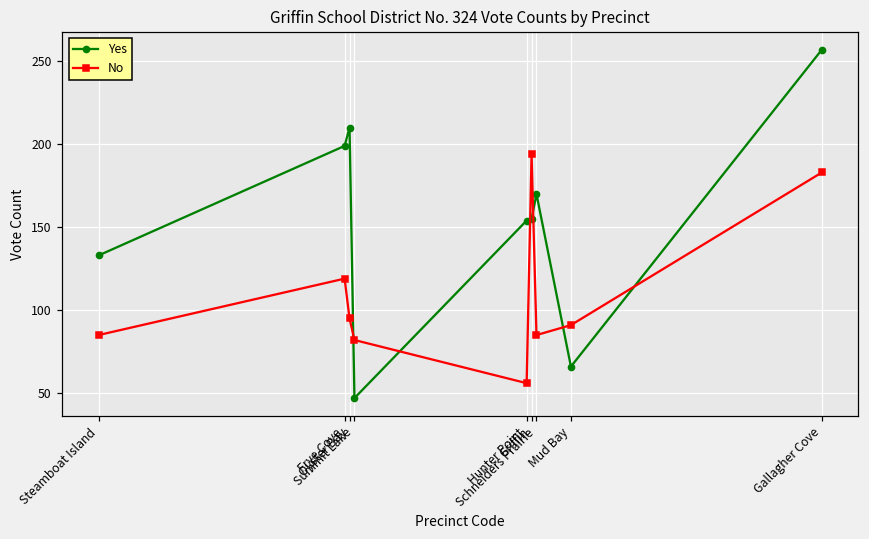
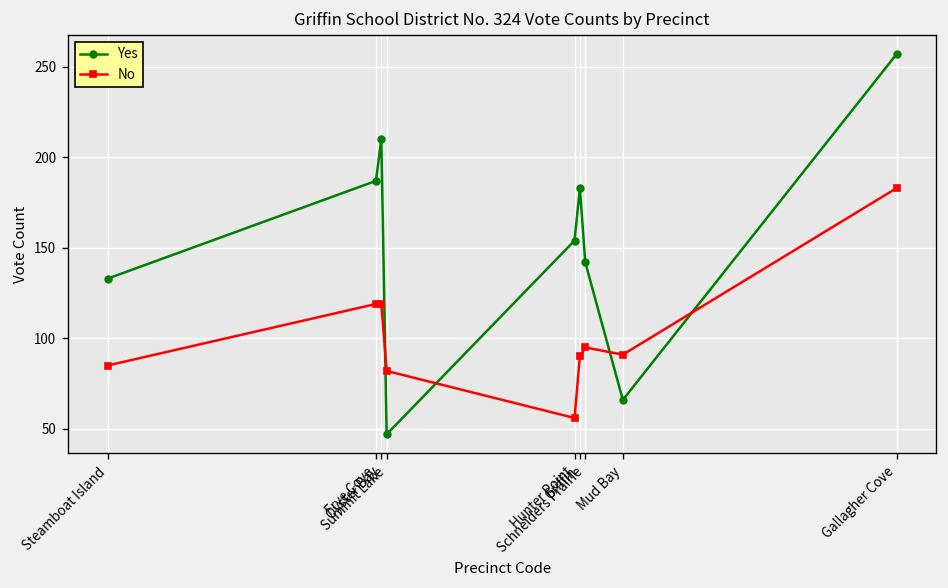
Yes, Frye Cove: 199 -> 187
No, Oyster Bay: 95 -> 119
Yes, Griffin: 155 -> 183
No, Griffin: 194 -> 90
Yes, Schneiders Prairie: 170 -> 142
No, Schneiders Prairie: 85 -> 95
